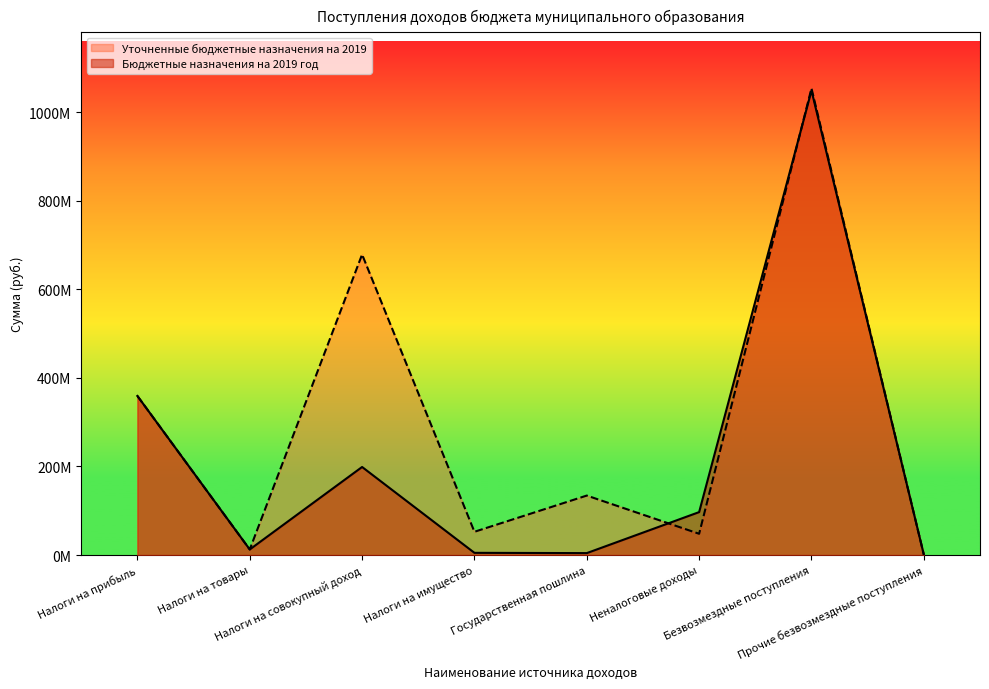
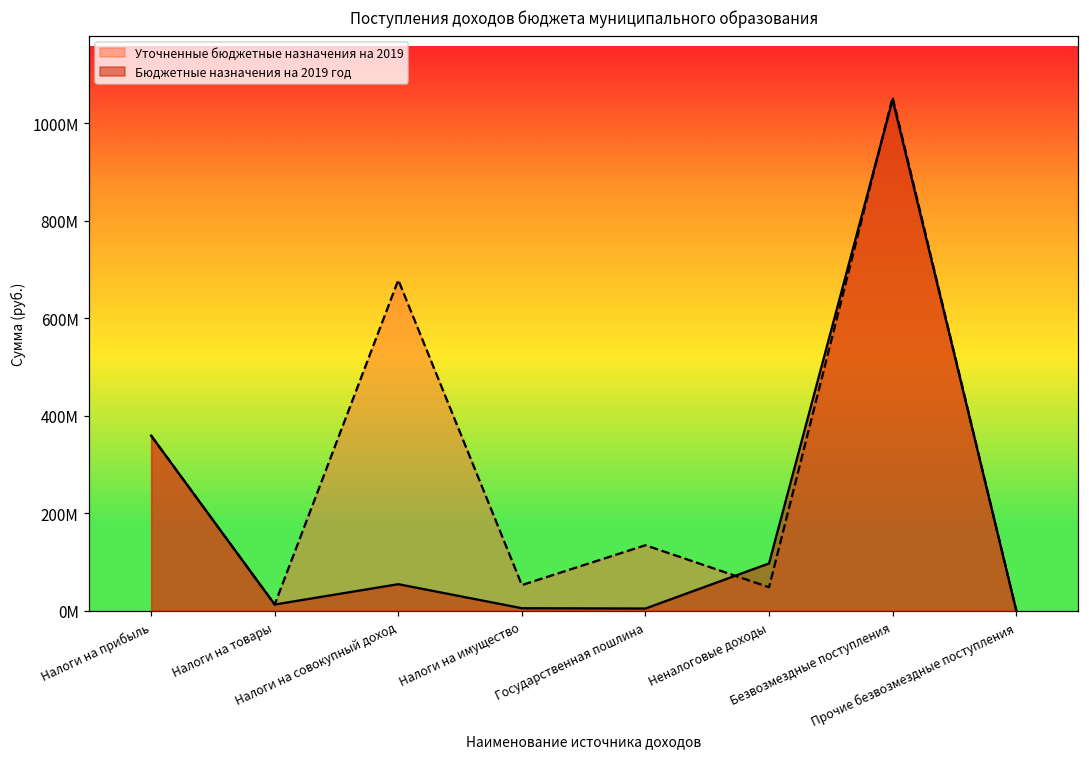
Бюджетные назначения на 2019 год, Налоги на совокупный доход: 200000000 -> 50000000
